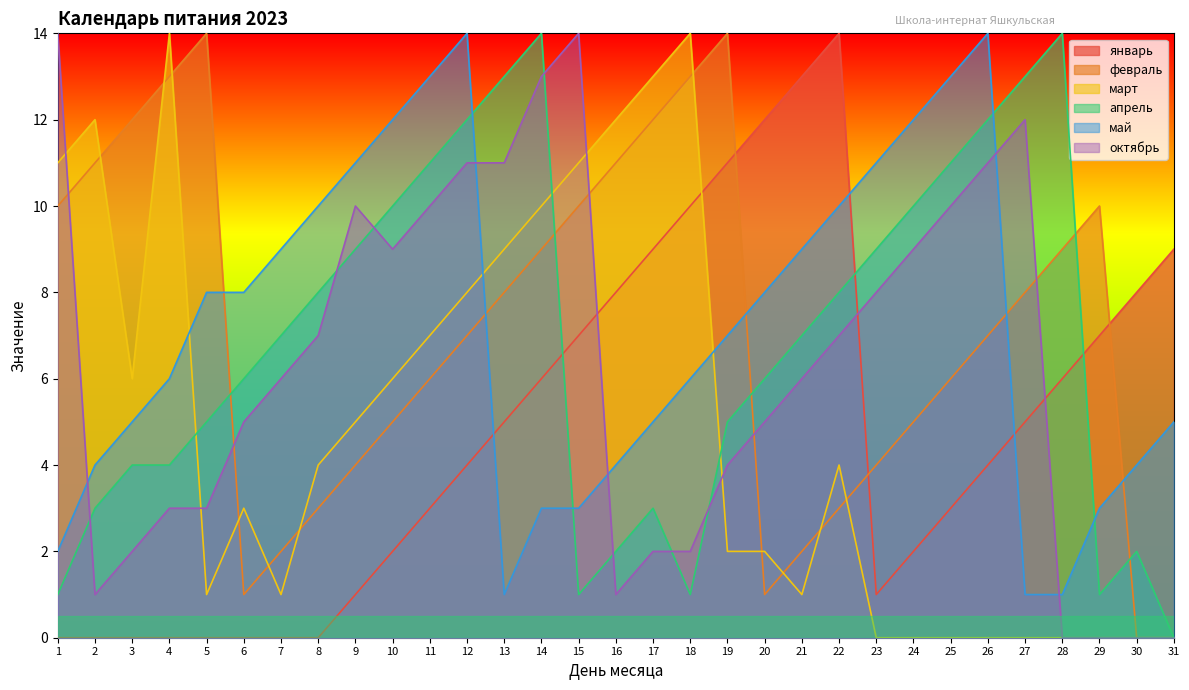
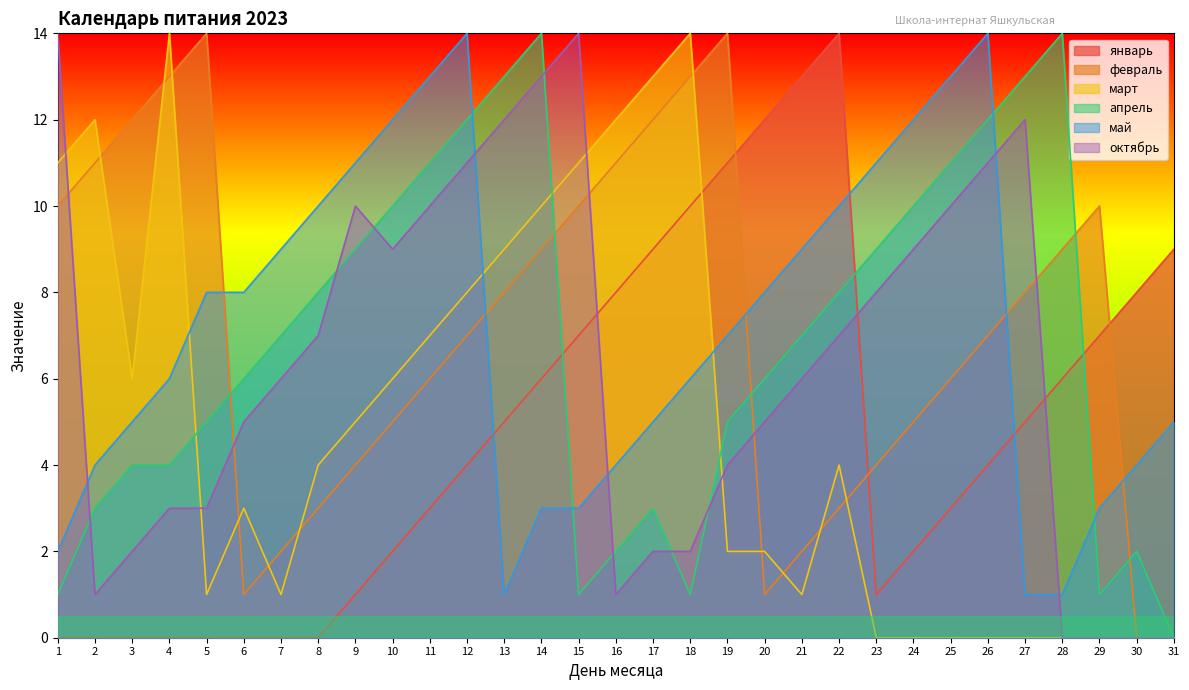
октябрь, 13: 11 -> 12
